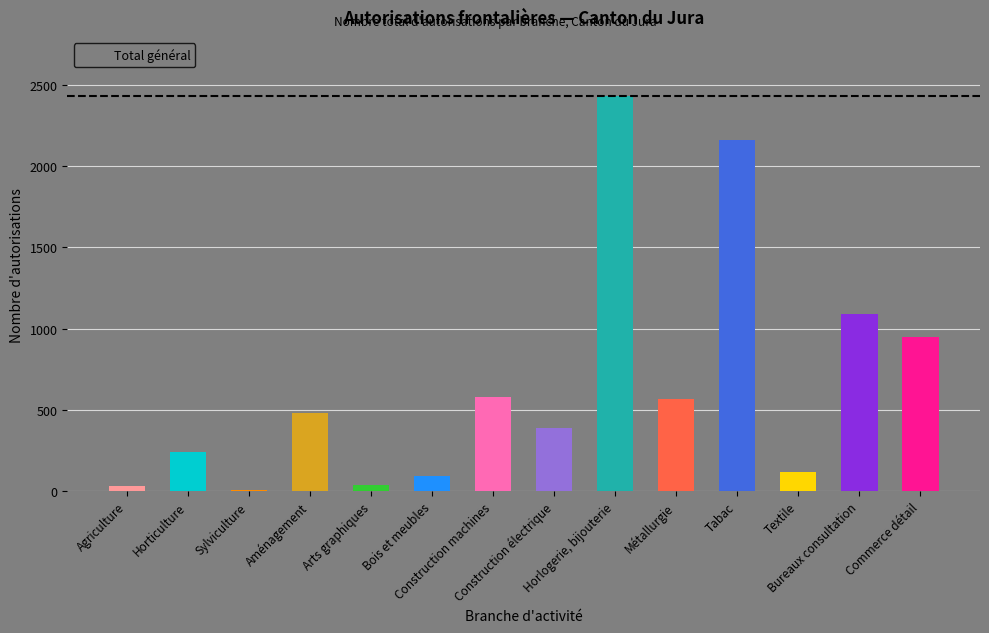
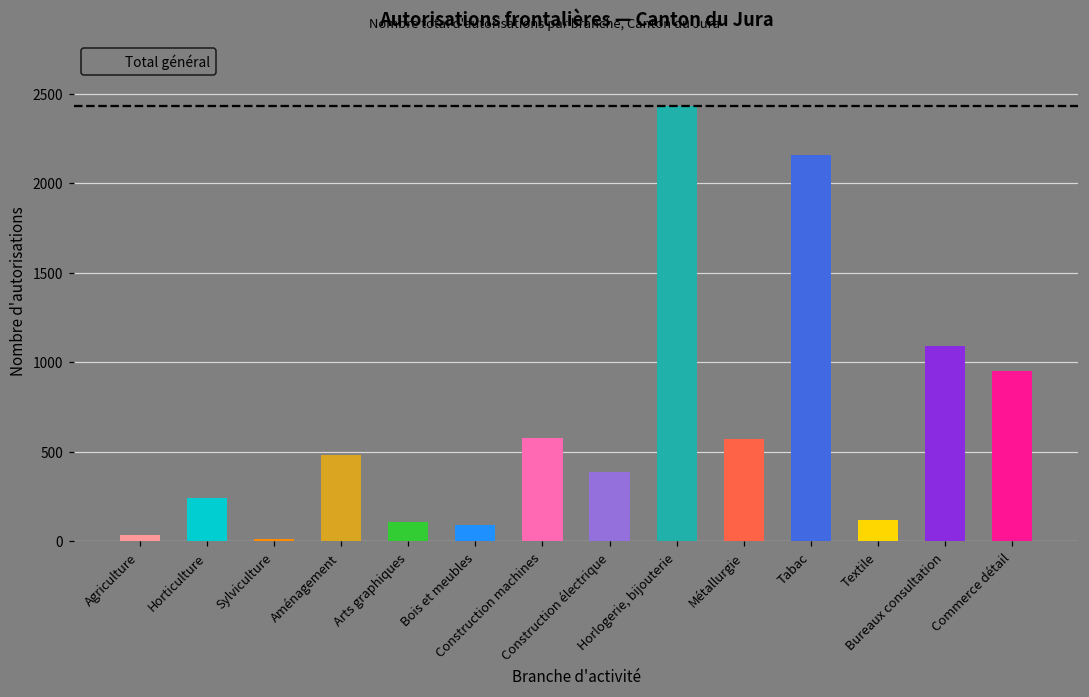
Arts graphiques: 40 -> 110
